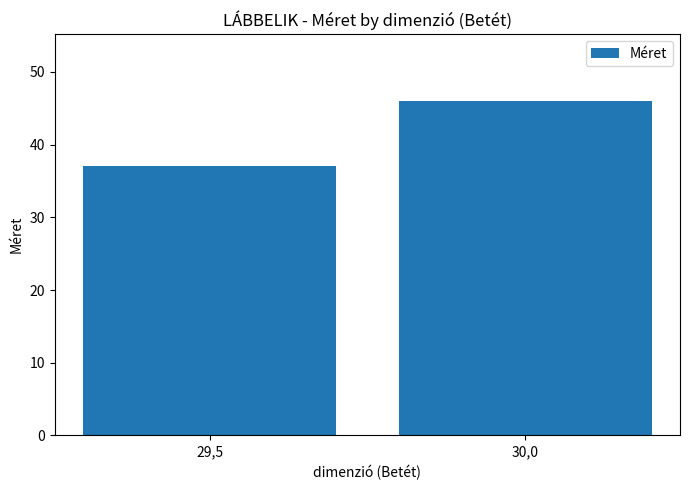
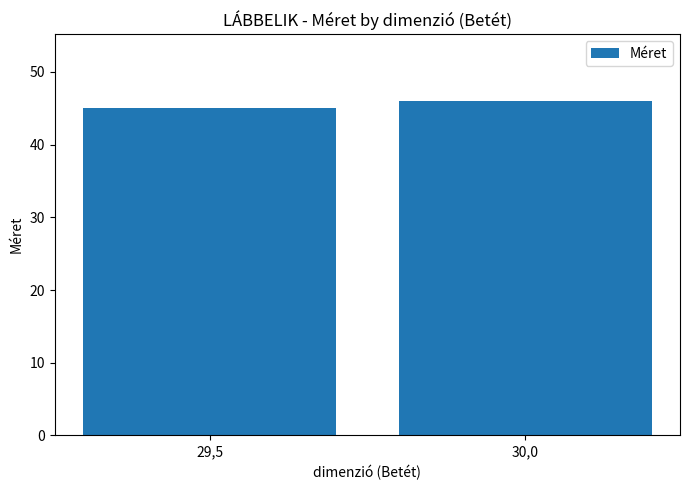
29,5: 37 -> 45
